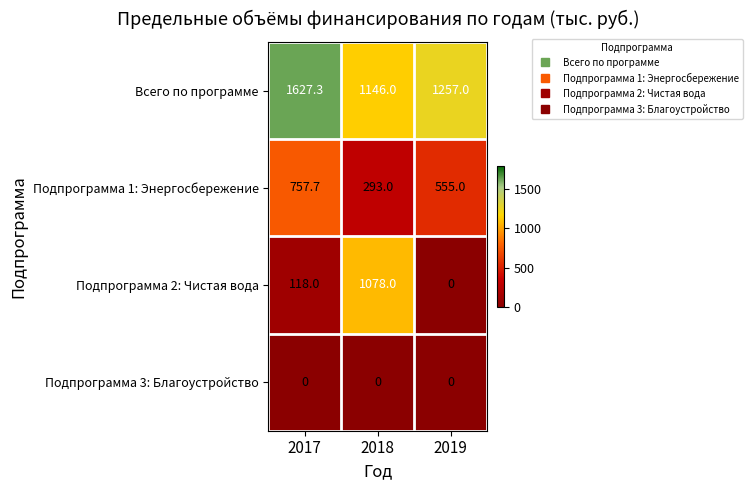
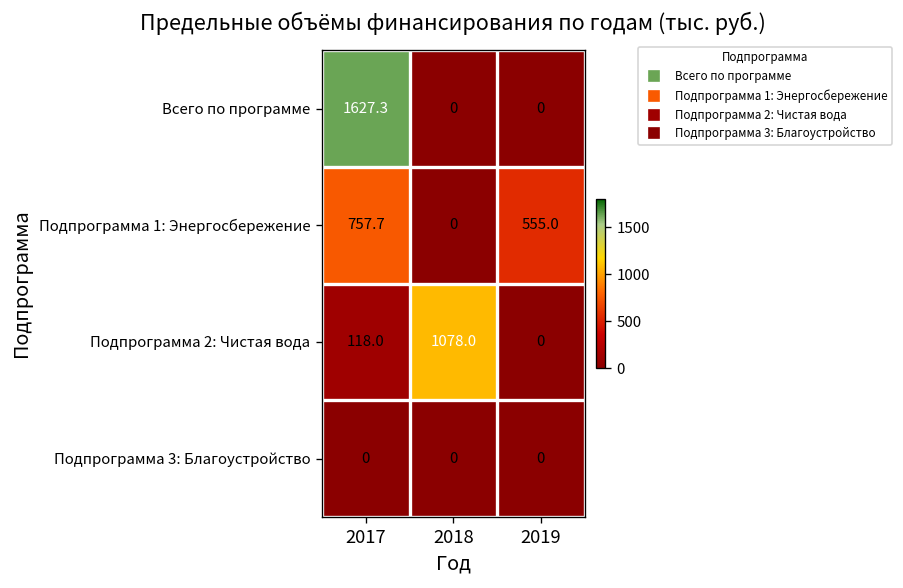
Всего по программе, 2018: 1146.0 -> 0
Всего по программе, 2019: 1257.0 -> 0
Подпрограмма 1: Энергосбережение, 2018: 293.0 -> 0
